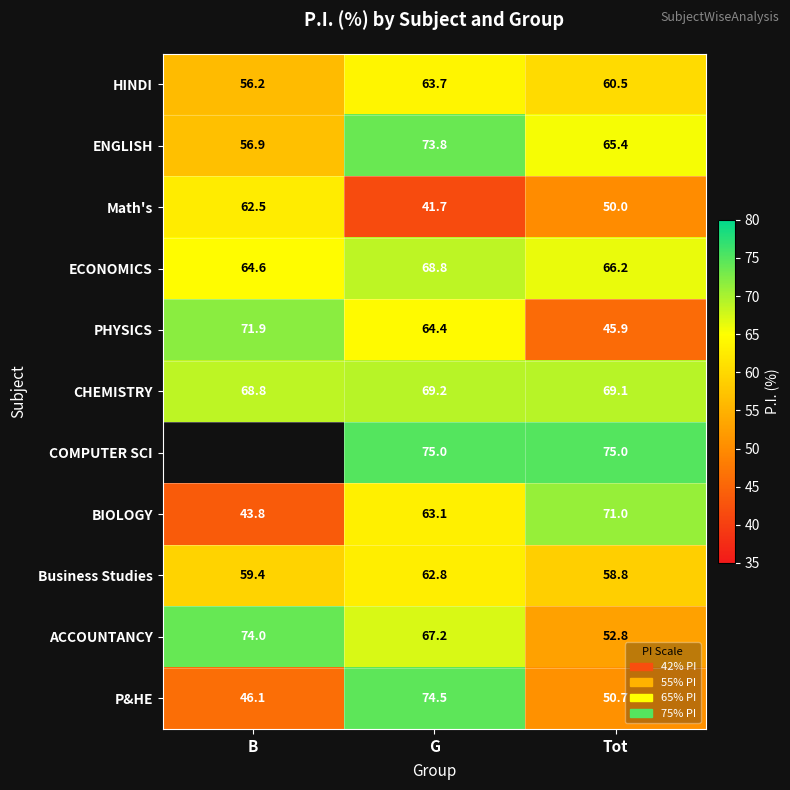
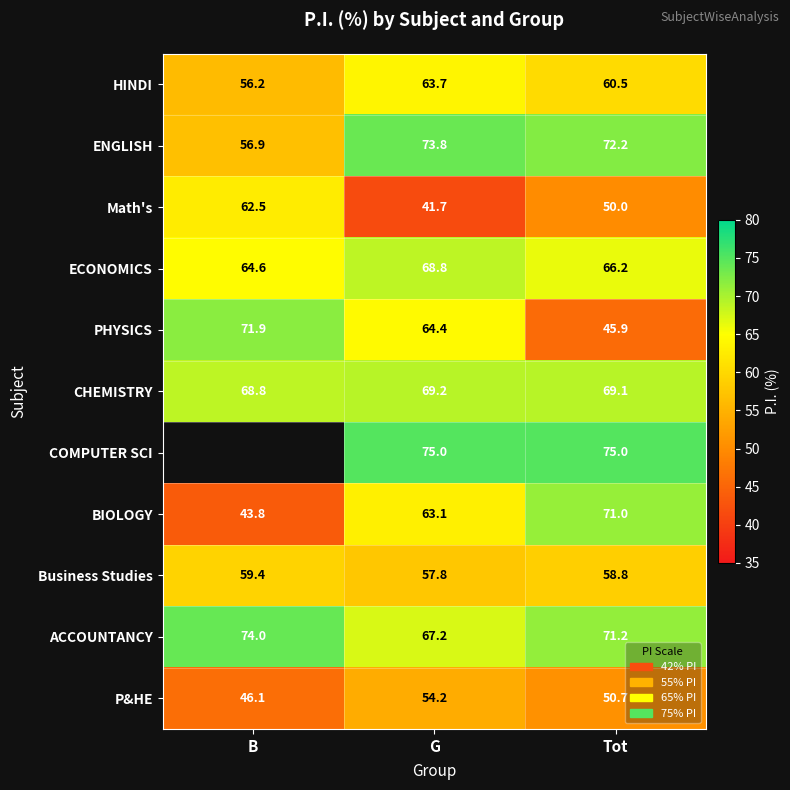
ENGLISH, Tot: 65.4 -> 72.2
Business Studies, G: 62.8 -> 57.8
ACCOUNTANCY, Tot: 52.8 -> 71.2
P&HE, G: 74.5 -> 54.2
